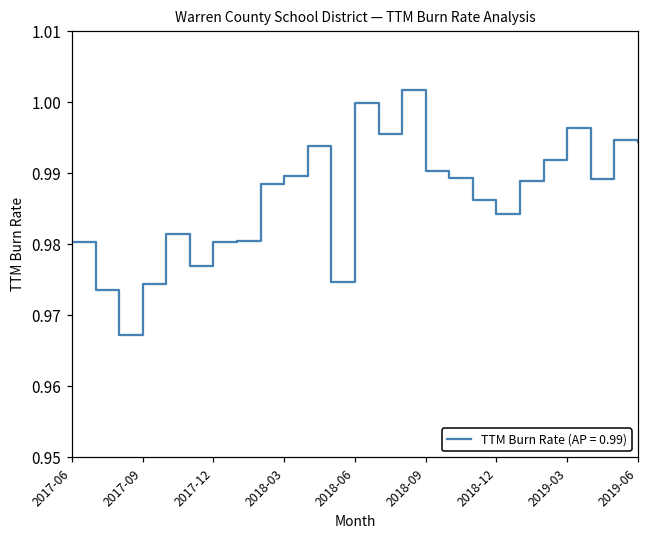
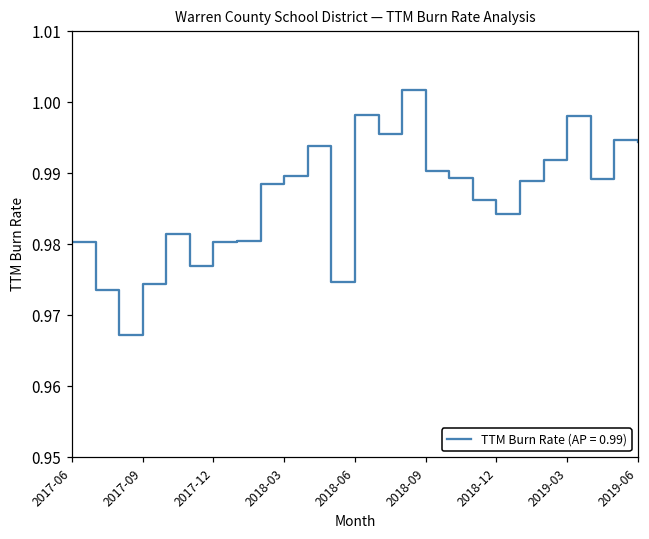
2018-06: 1.000 -> 0.998
2019-03: 0.996 -> 0.998
